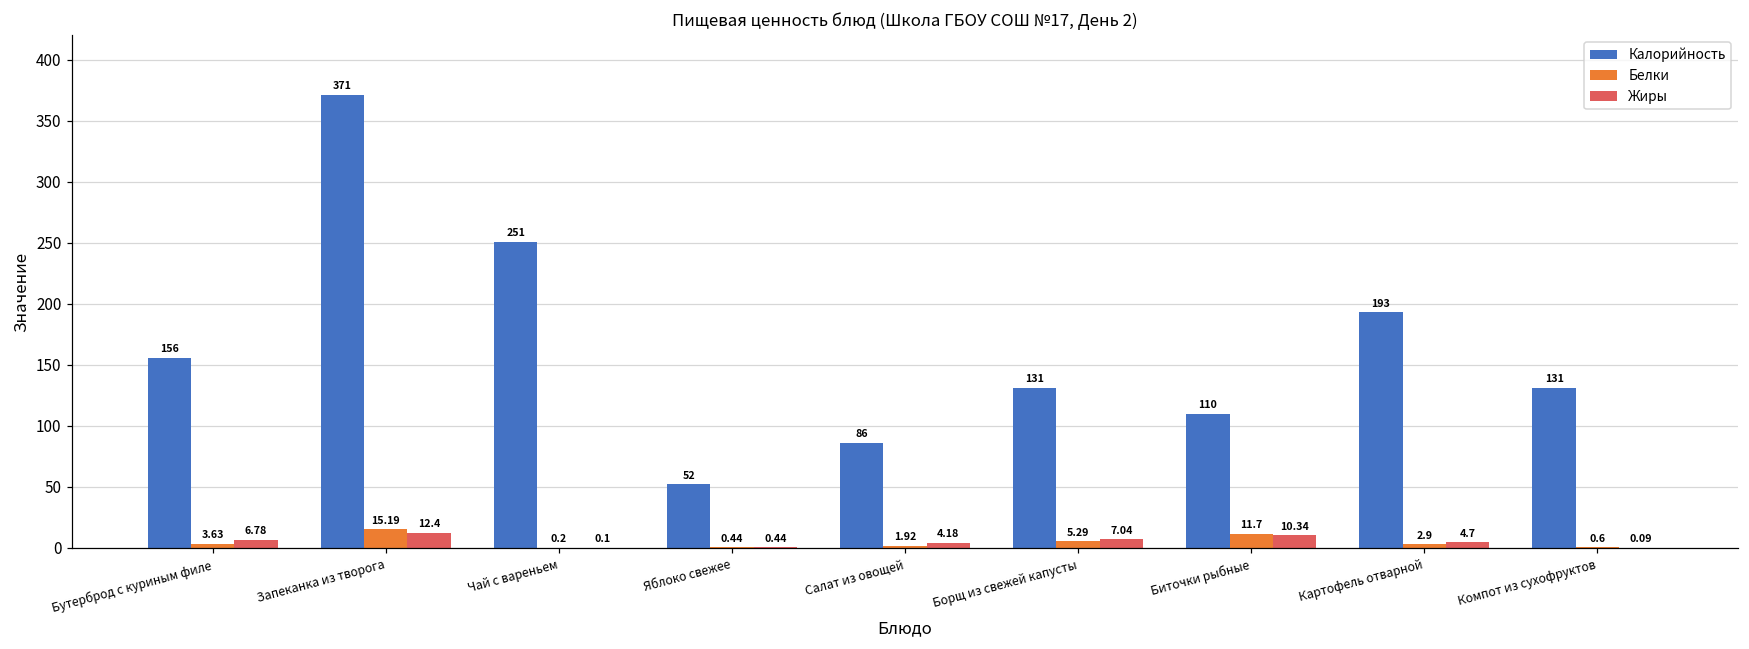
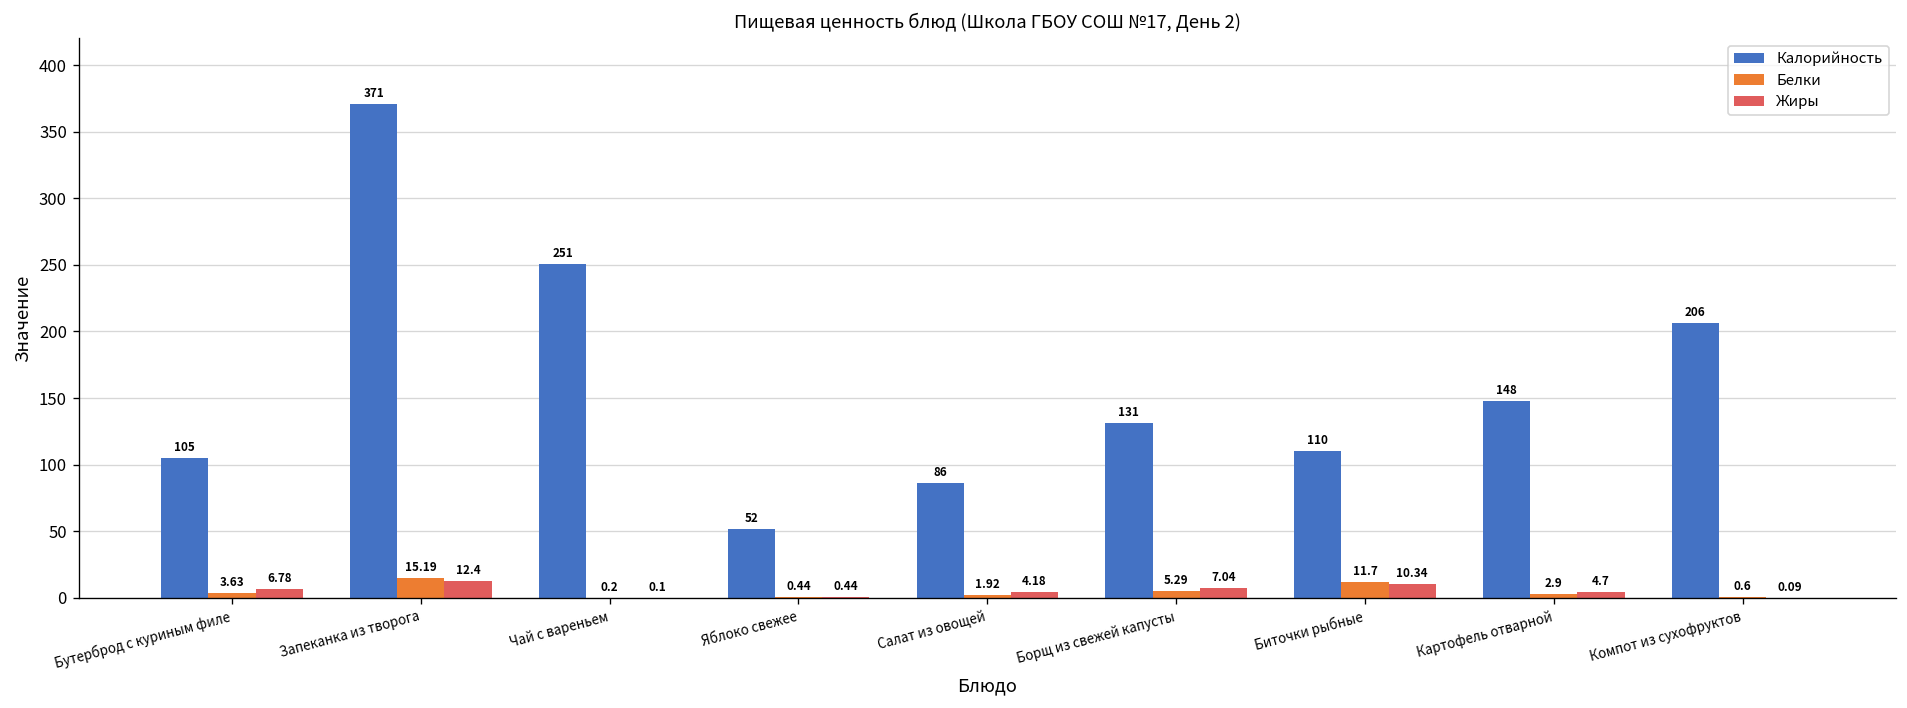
Калорийность, Бутерброд с куриным филе: 156 -> 105
Калорийность, Картофель отварной: 193 -> 148
Калорийность, Компот из сухофруктов: 131 -> 206
